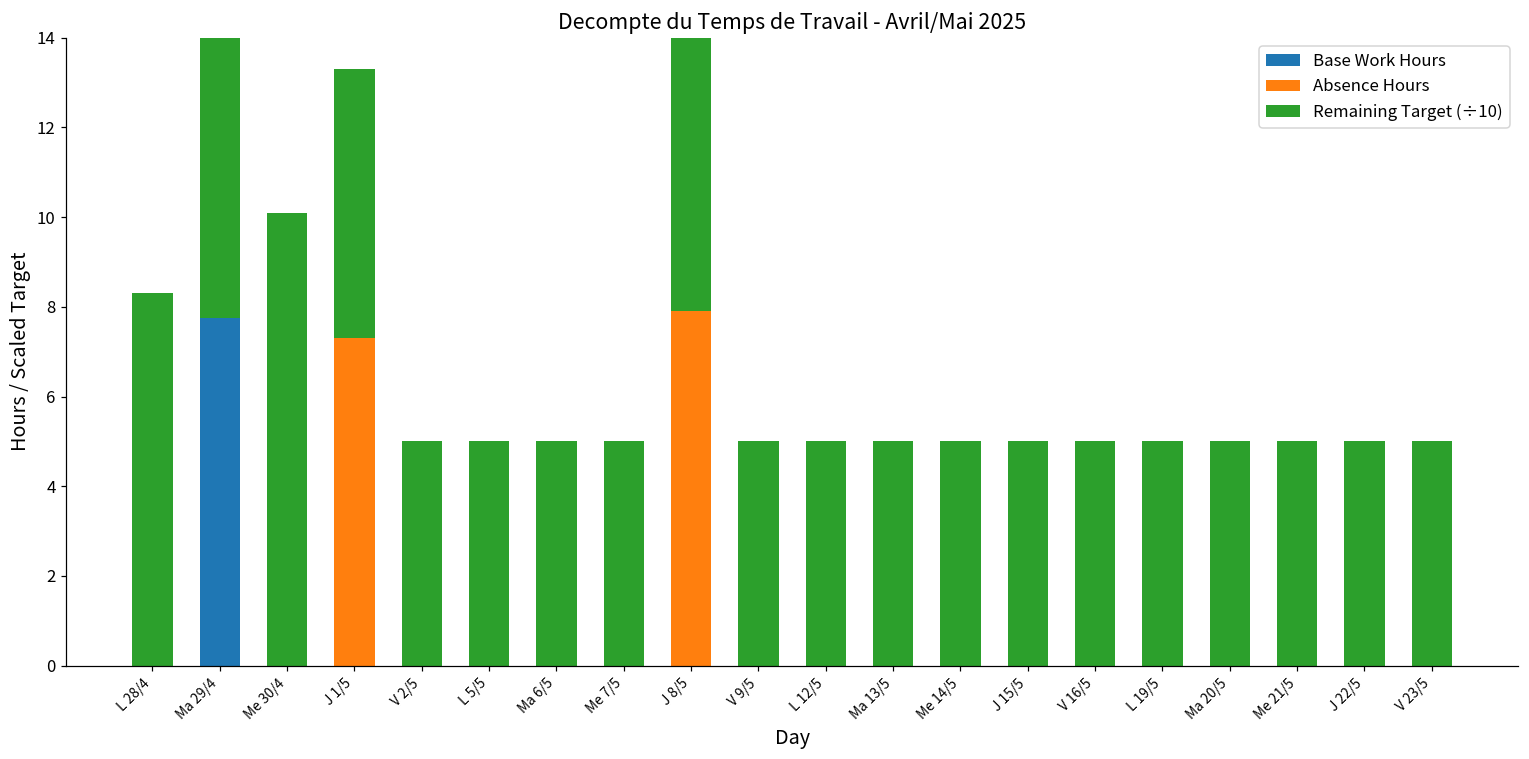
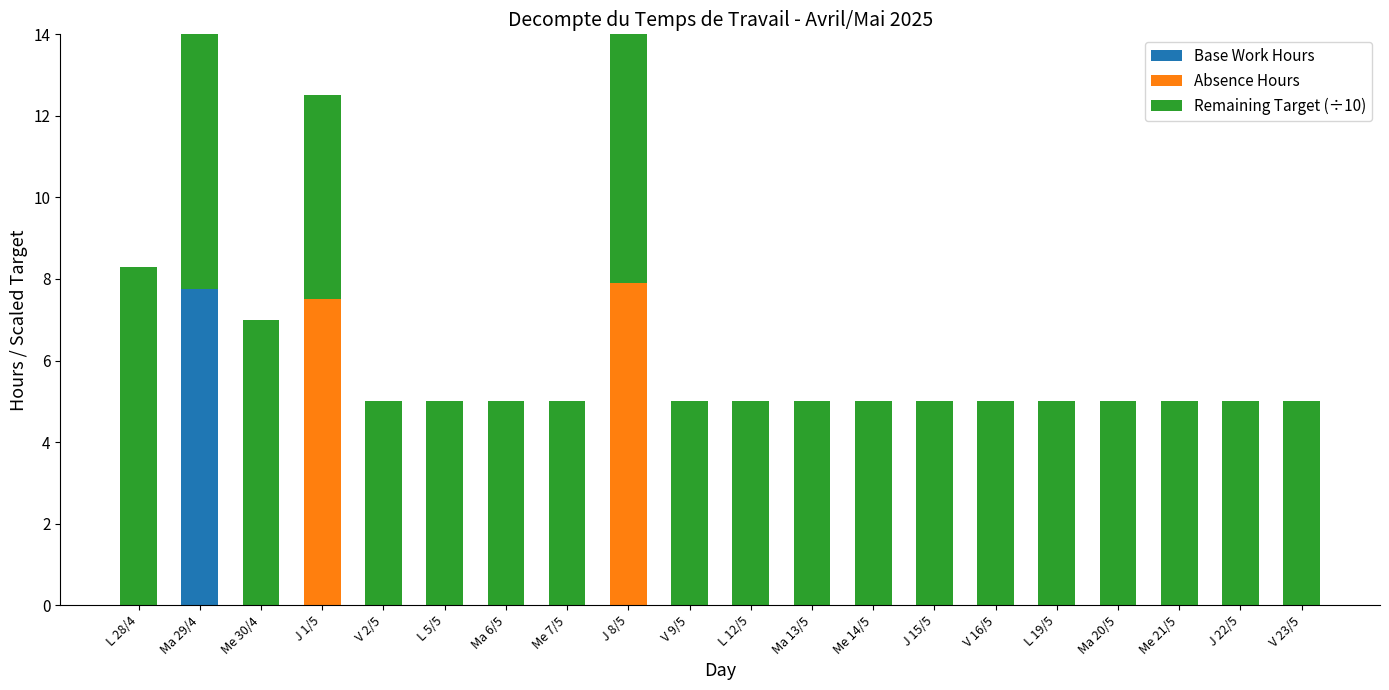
Remaining Target (÷10), Me 30/4: 10.1 -> 7.0
Absence Hours, J 1/5: 7.3 -> 7.5
Remaining Target (÷10), J 1/5: 6.0 -> 5.0
